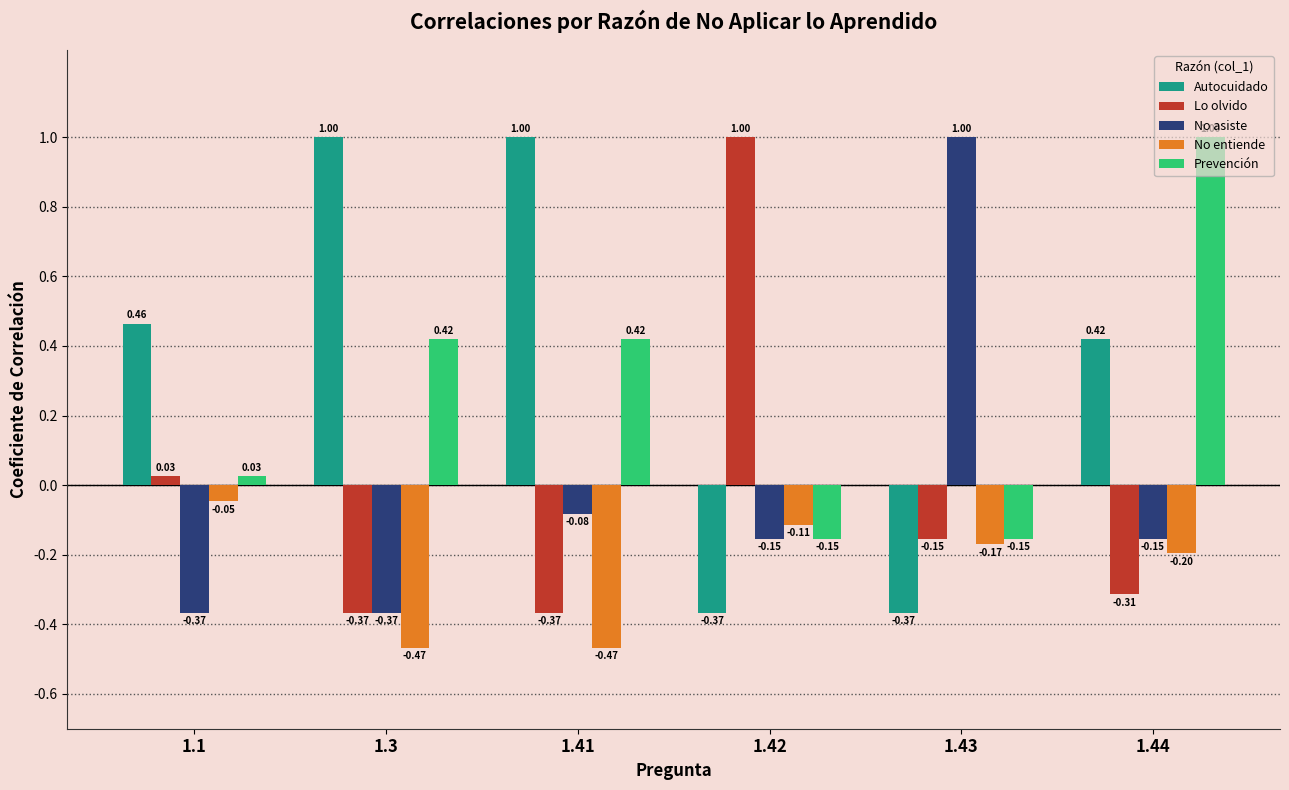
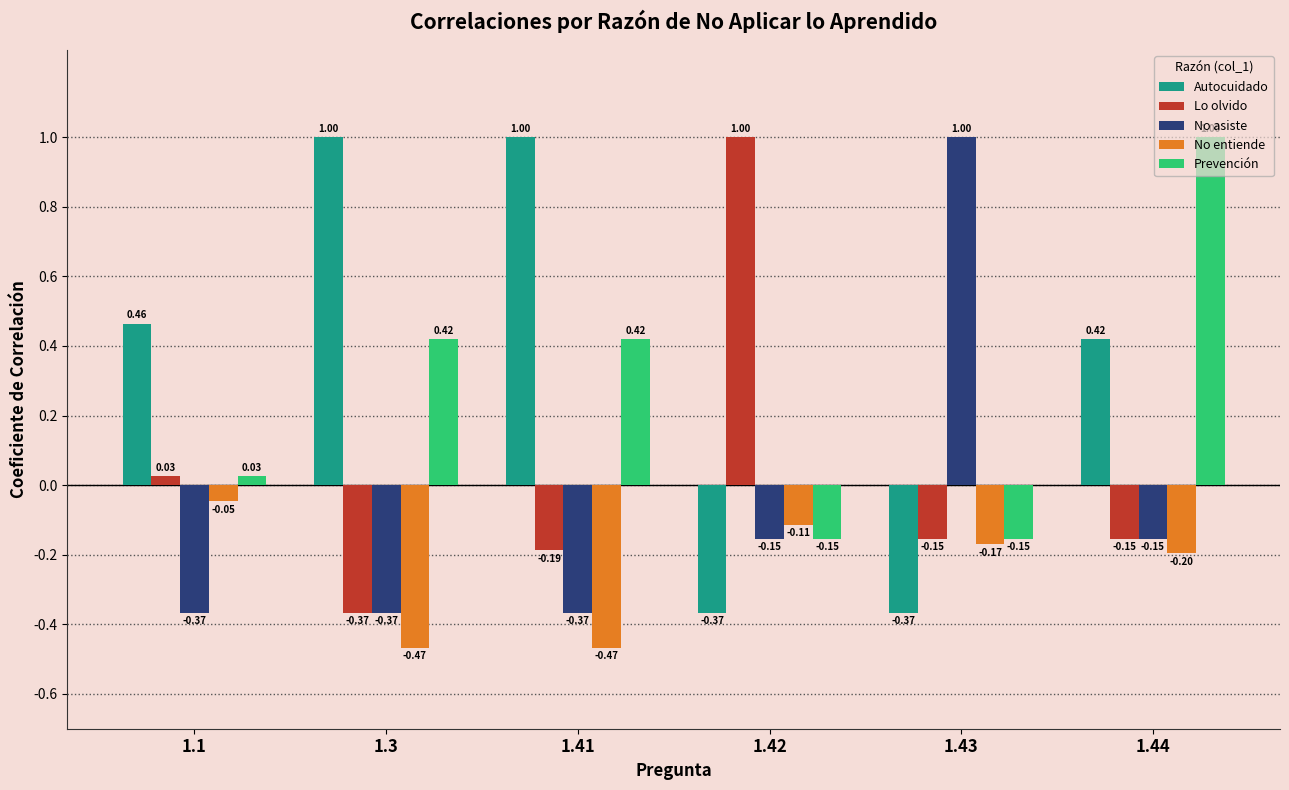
Lo olvido, 1.41: -0.37 -> -0.19
No asiste, 1.41: -0.08 -> -0.37
Lo olvido, 1.44: -0.31 -> -0.15
